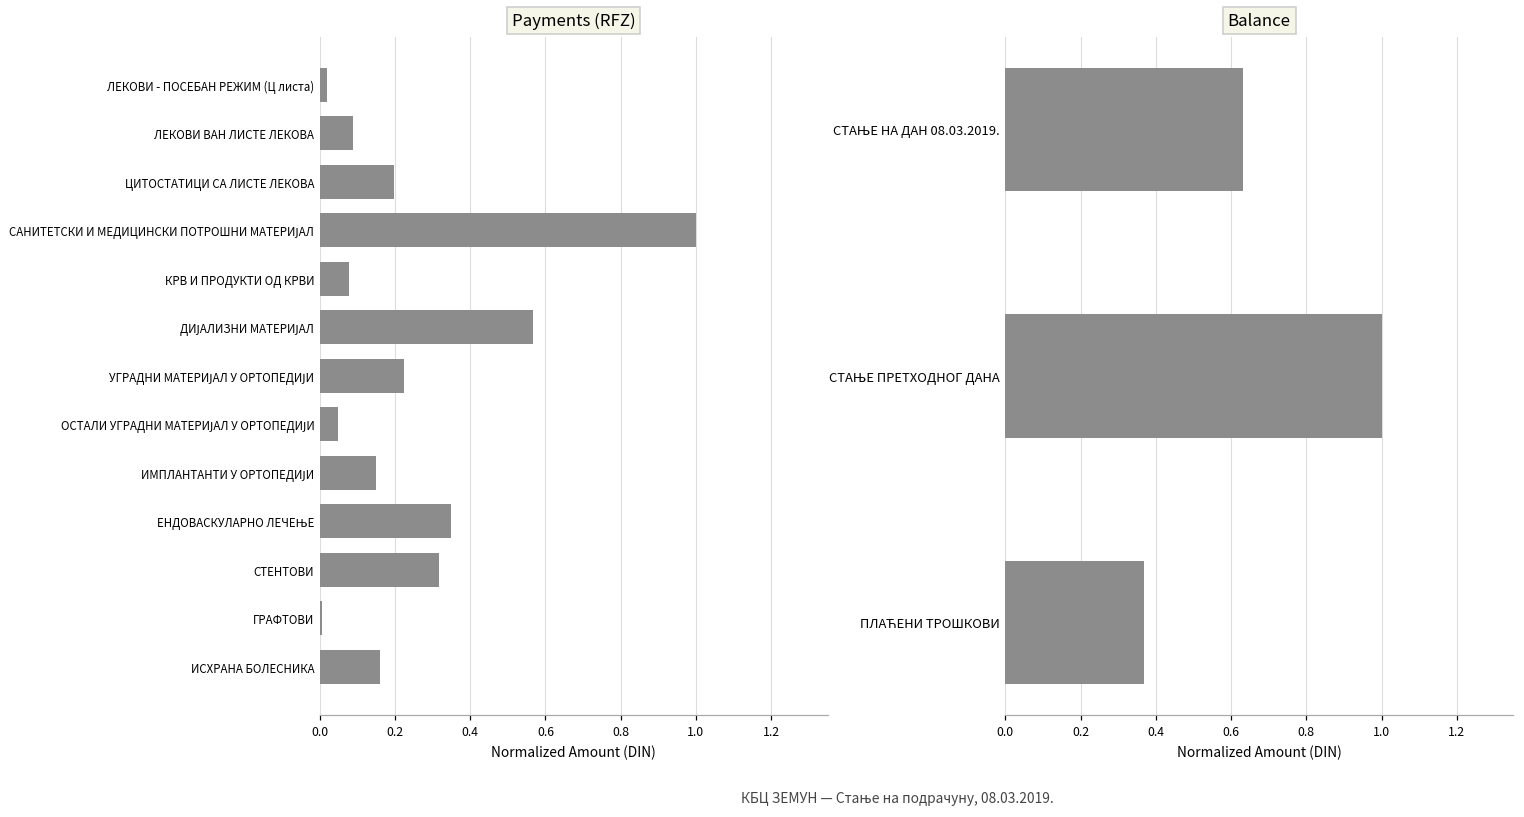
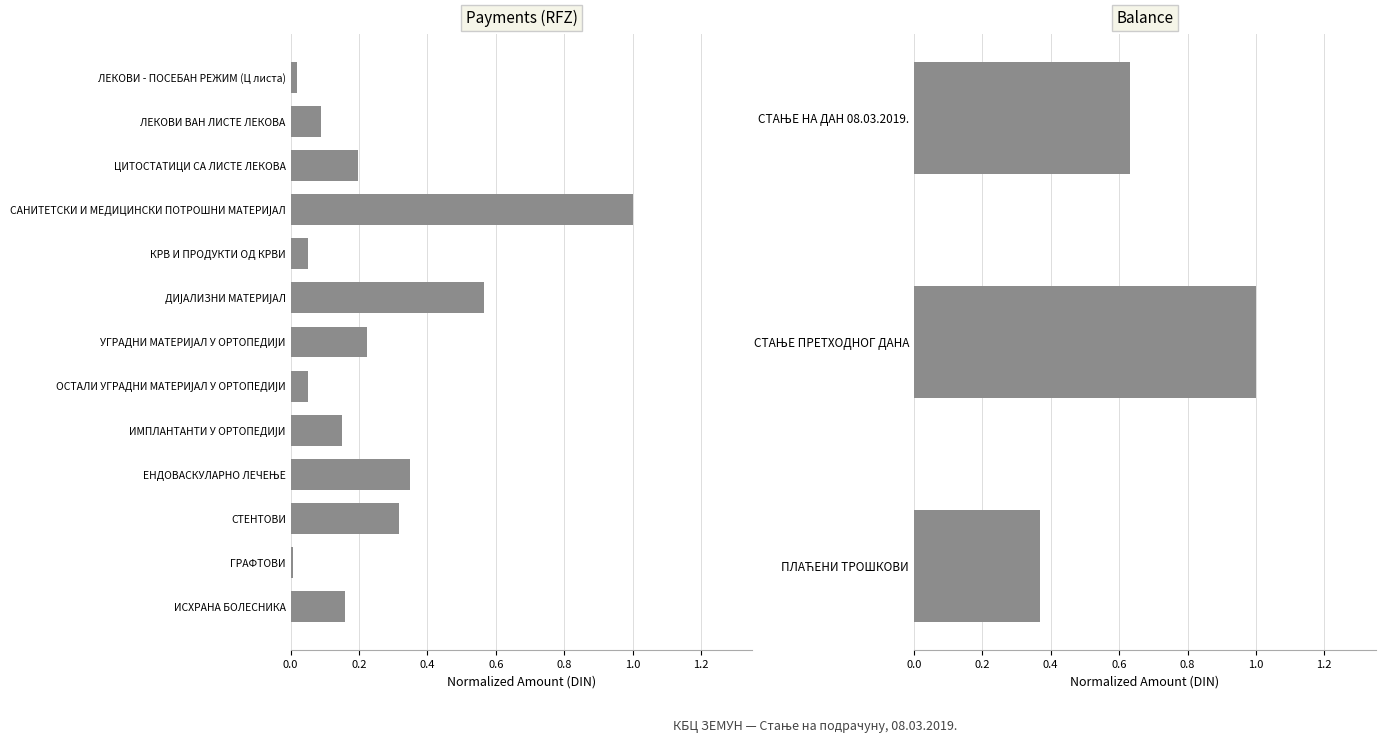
Payments (RFZ), КРВ И ПРОДУКТИ ОД КРВИ: 0.08 -> 0.05
